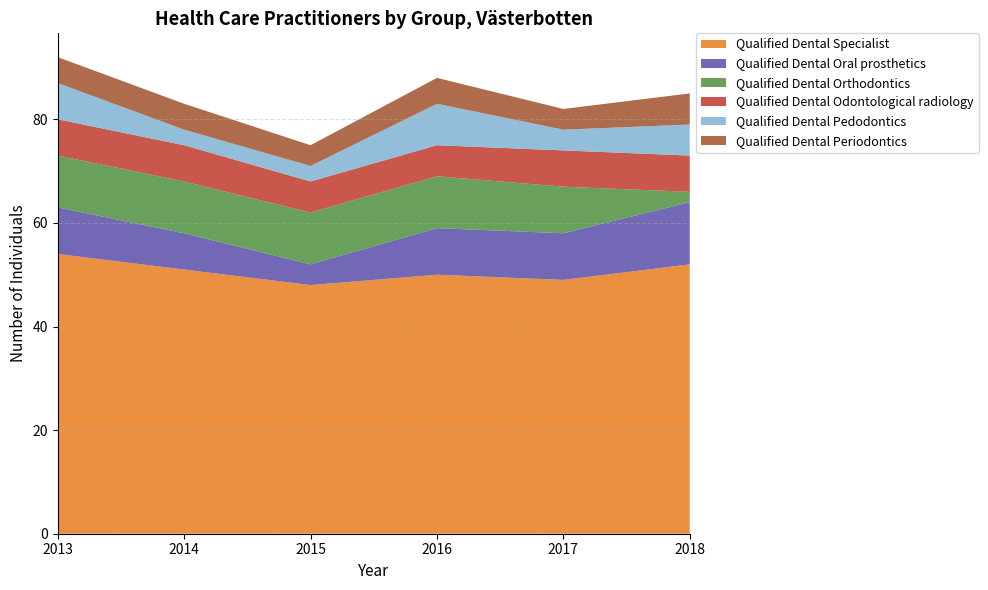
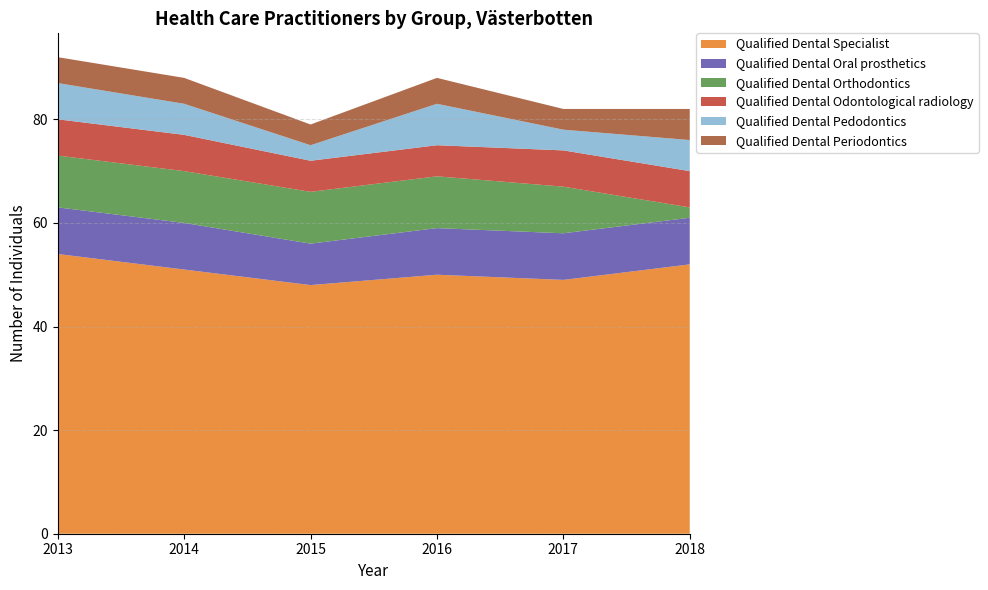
Qualified Dental Oral prosthetics, 2014: 7 -> 9
Qualified Dental Pedodontics, 2014: 3 -> 6
Qualified Dental Oral prosthetics, 2015: 4 -> 8
Qualified Dental Oral prosthetics, 2018: 12 -> 9
